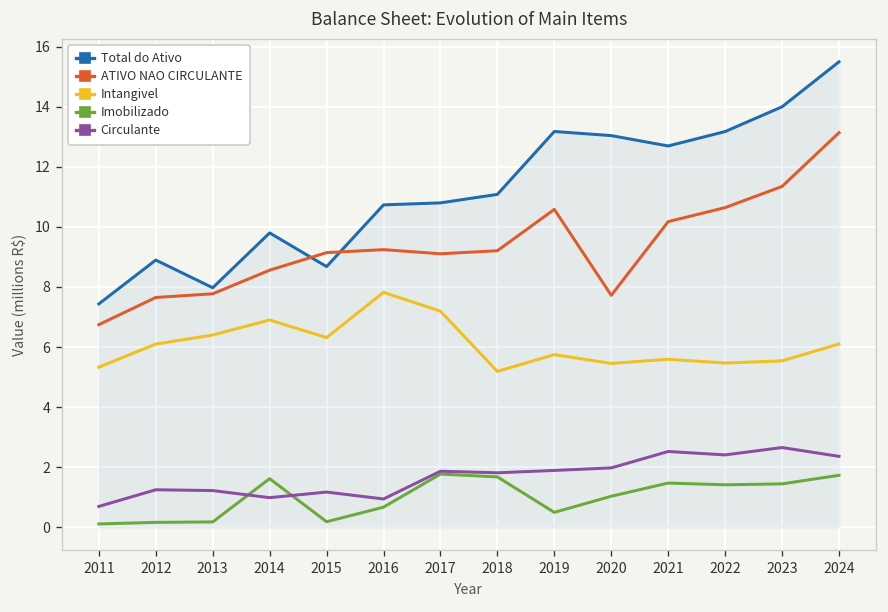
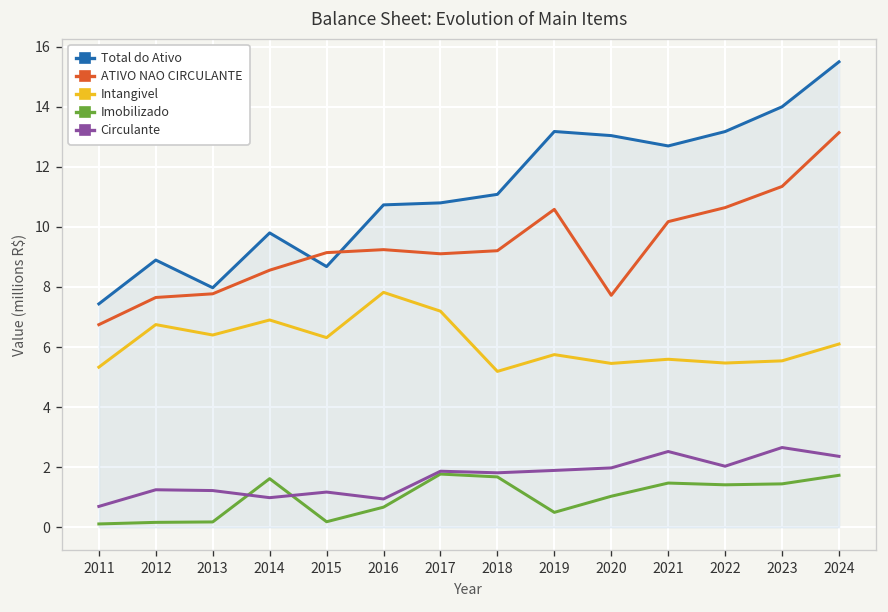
Intangivel, 2012: 6.1 -> 6.7
Circulante, 2022: 2.4 -> 2.0
